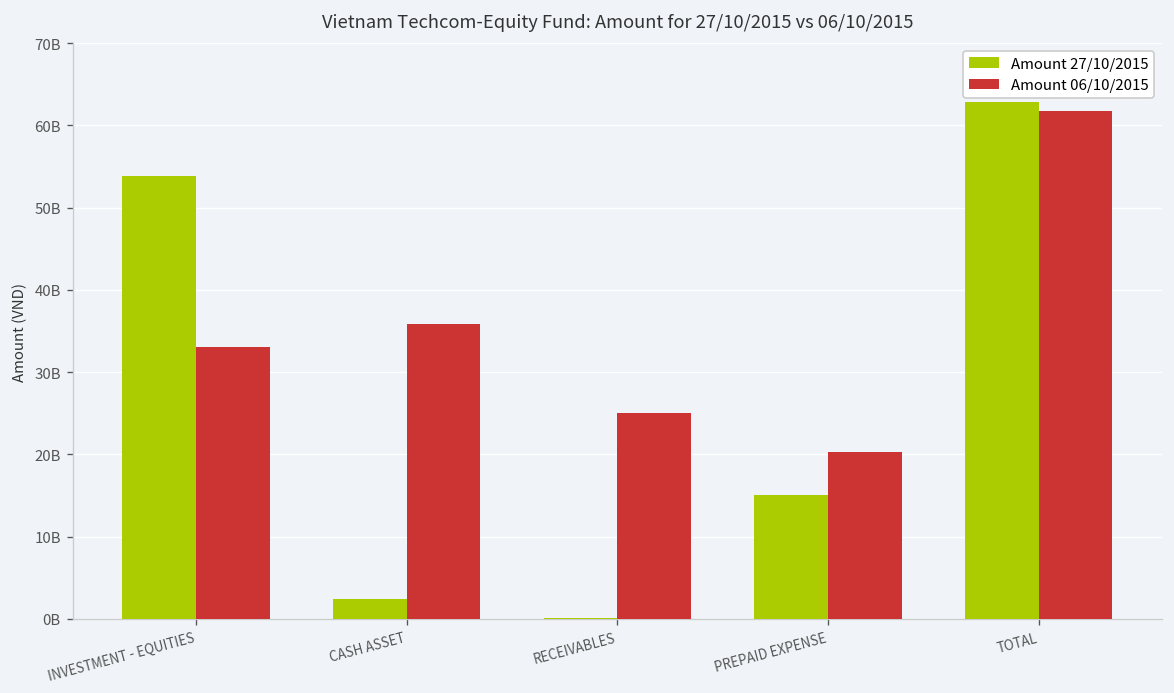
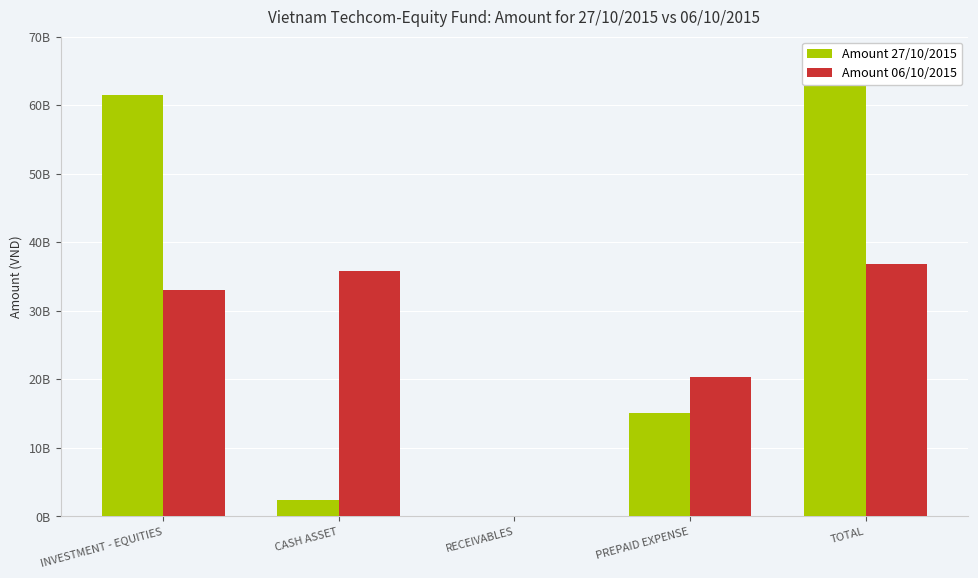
Amount 27/10/2015, INVESTMENT - EQUITIES: 54000000000 -> 61000000000
Amount 06/10/2015, RECEIVABLES: 25000000000 -> 0
Amount 06/10/2015, TOTAL: 62000000000 -> 37000000000
